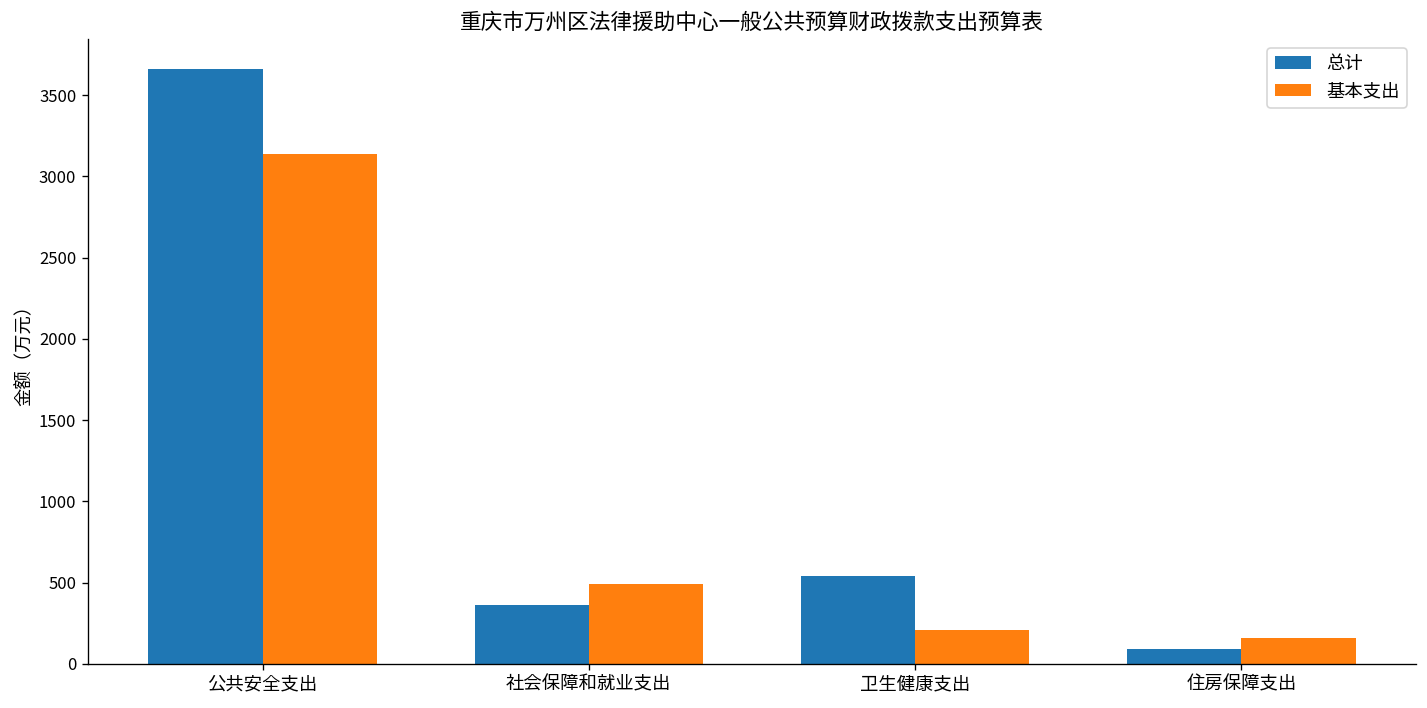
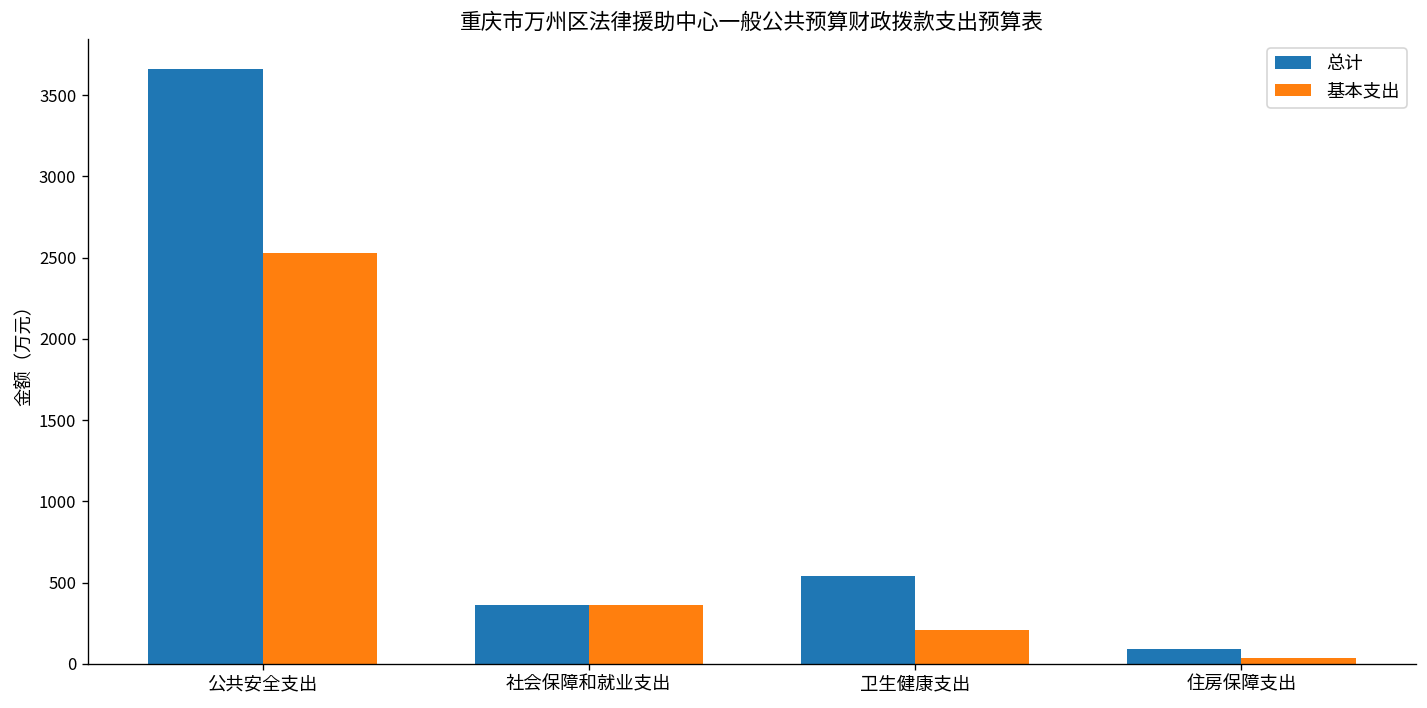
基本支出, 公共安全支出: 3140 -> 2530
基本支出, 社会保障和就业支出: 490 -> 360
基本支出, 住房保障支出: 160 -> 40
